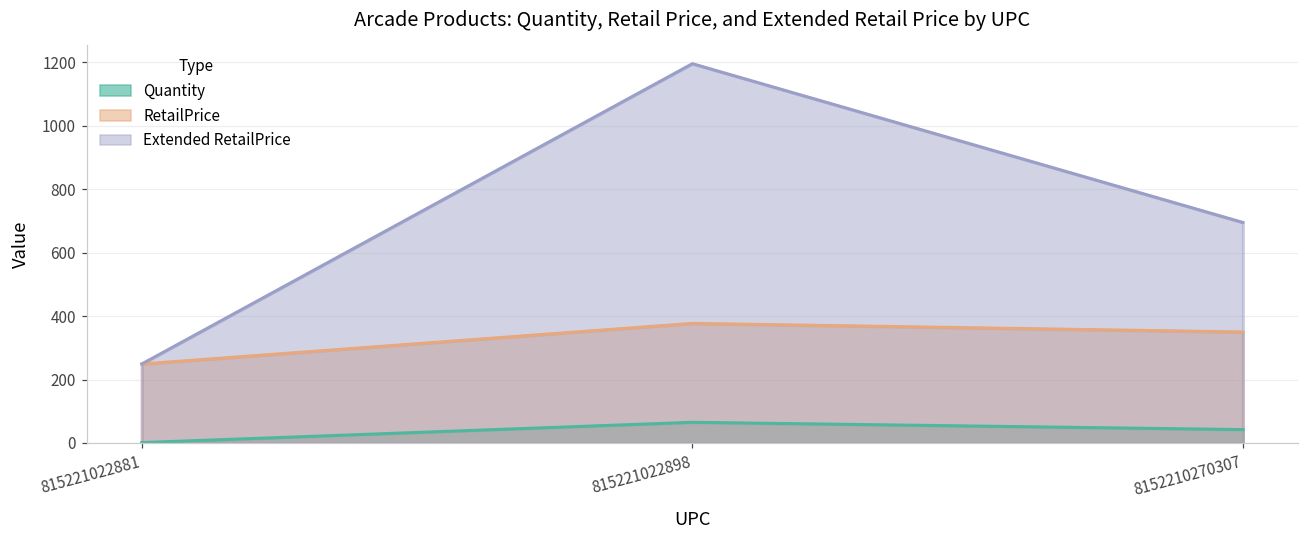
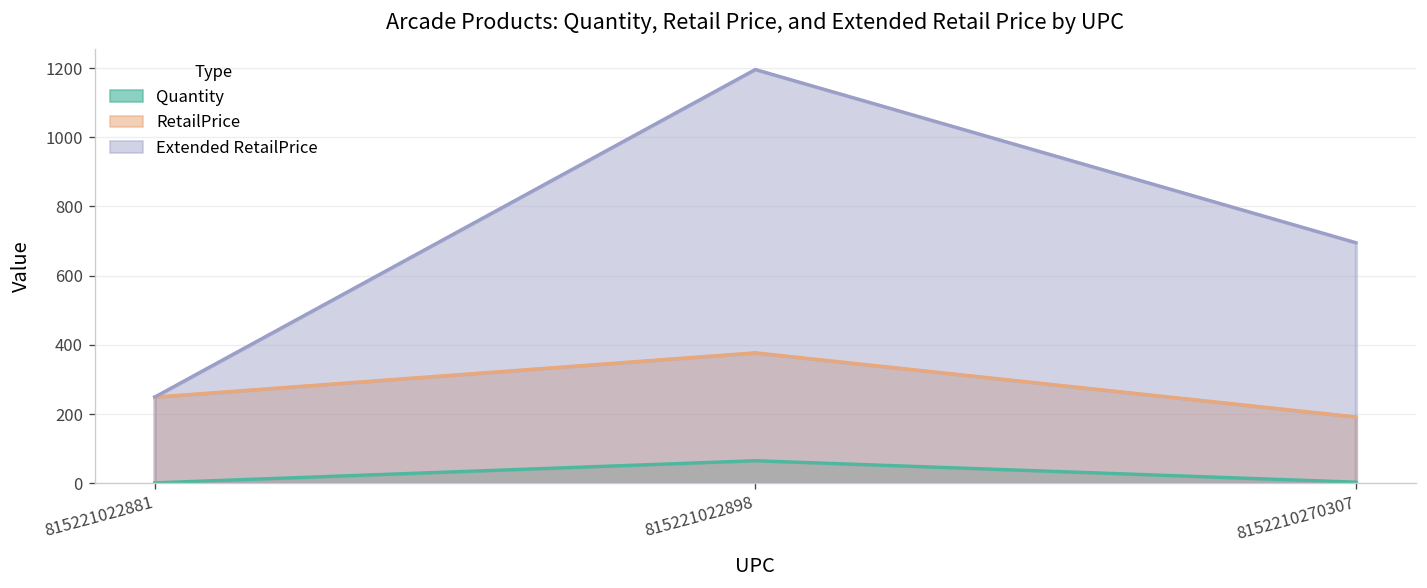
Quantity, 8152210270307: 40 -> 0
RetailPrice, 8152210270307: 350 -> 190
